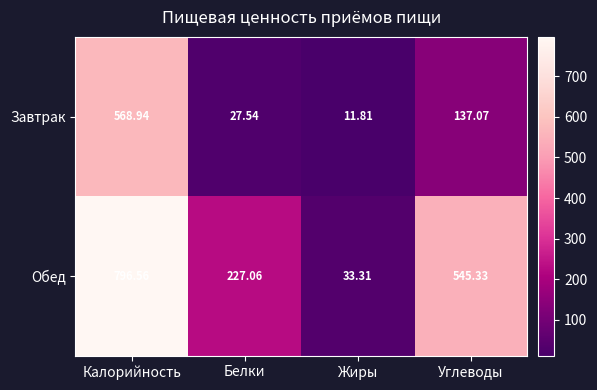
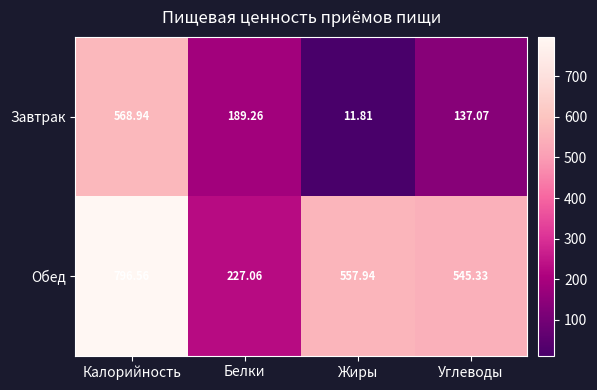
Завтрак, Белки: 27.54 -> 189.26
Обед, Жиры: 33.31 -> 557.94
